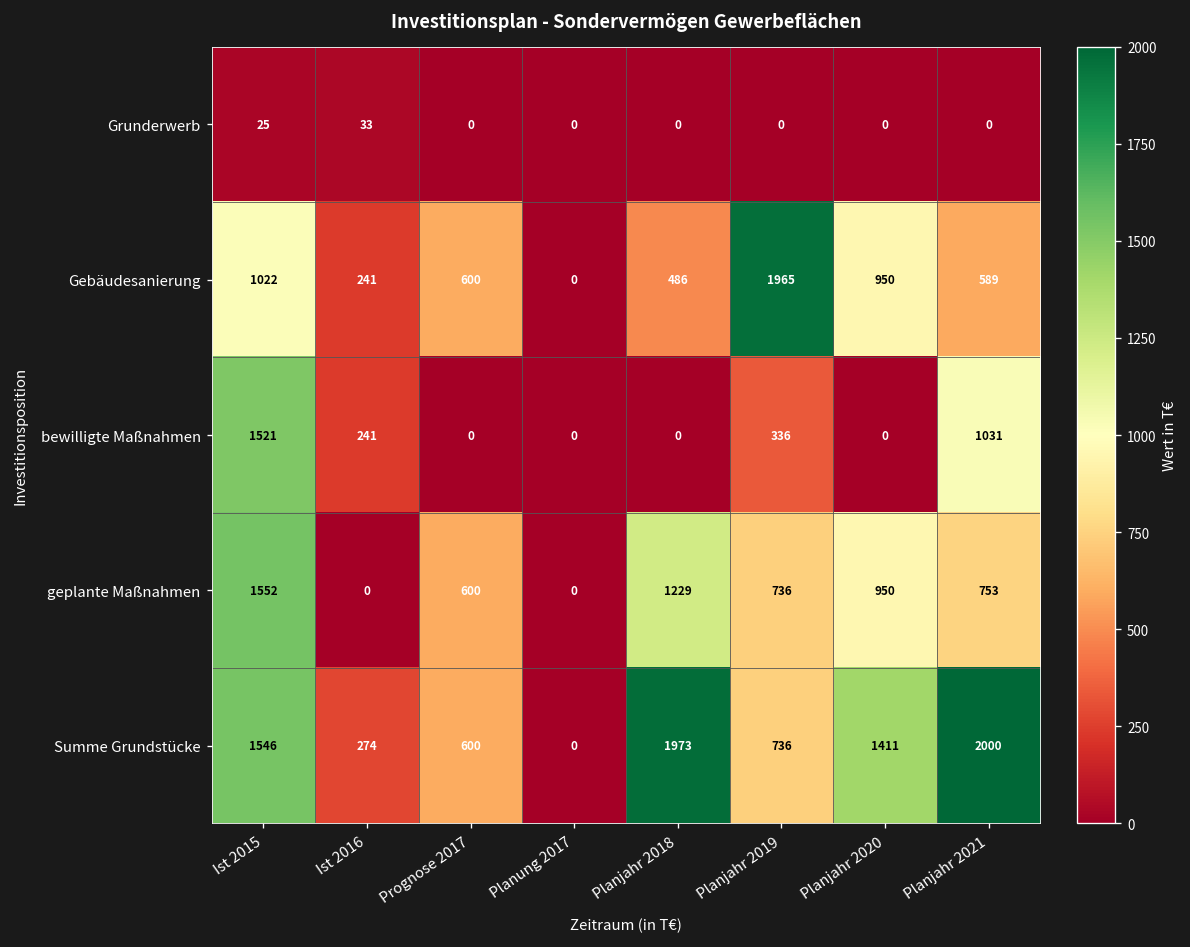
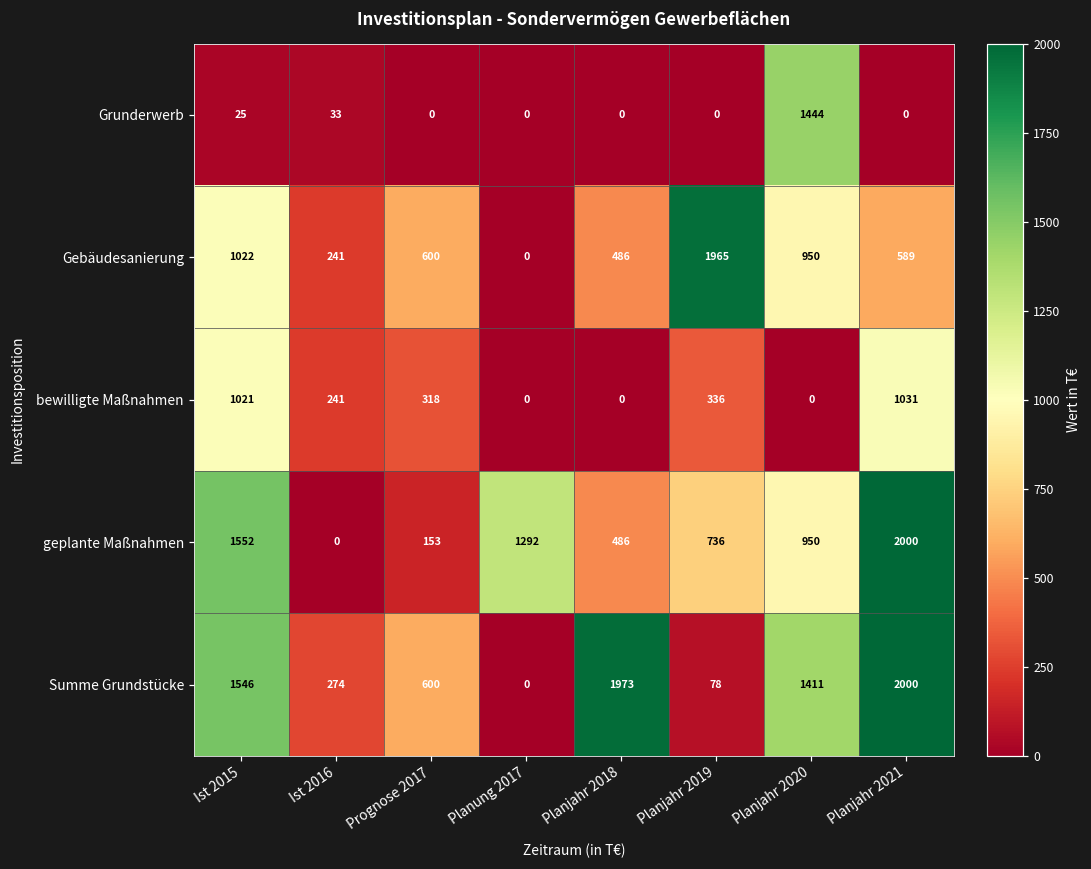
Grunderwerb, Planjahr 2020: 0 -> 1444
bewilligte Maßnahmen, Ist 2015: 1521 -> 1021
bewilligte Maßnahmen, Prognose 2017: 0 -> 318
geplante Maßnahmen, Prognose 2017: 600 -> 153
geplante Maßnahmen, Planung 2017: 0 -> 1292
geplante Maßnahmen, Planjahr 2018: 1229 -> 486
geplante Maßnahmen, Planjahr 2021: 753 -> 2000
Summe Grundstücke, Planjahr 2019: 736 -> 78
